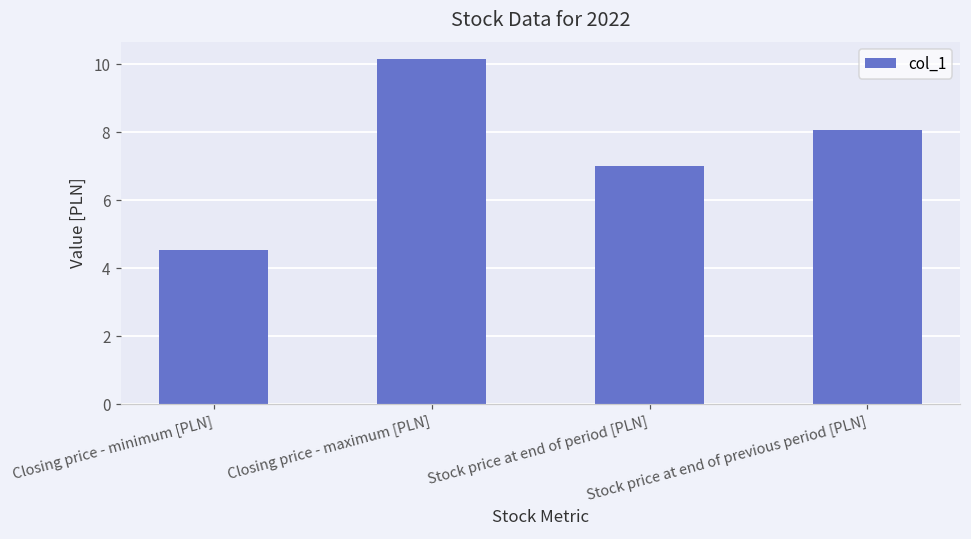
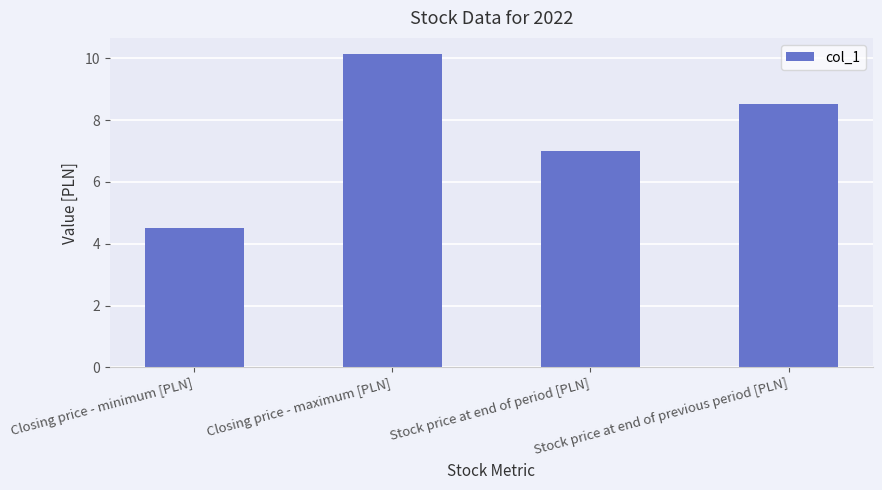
Stock price at end of previous period [PLN]: 8.1 -> 8.5
